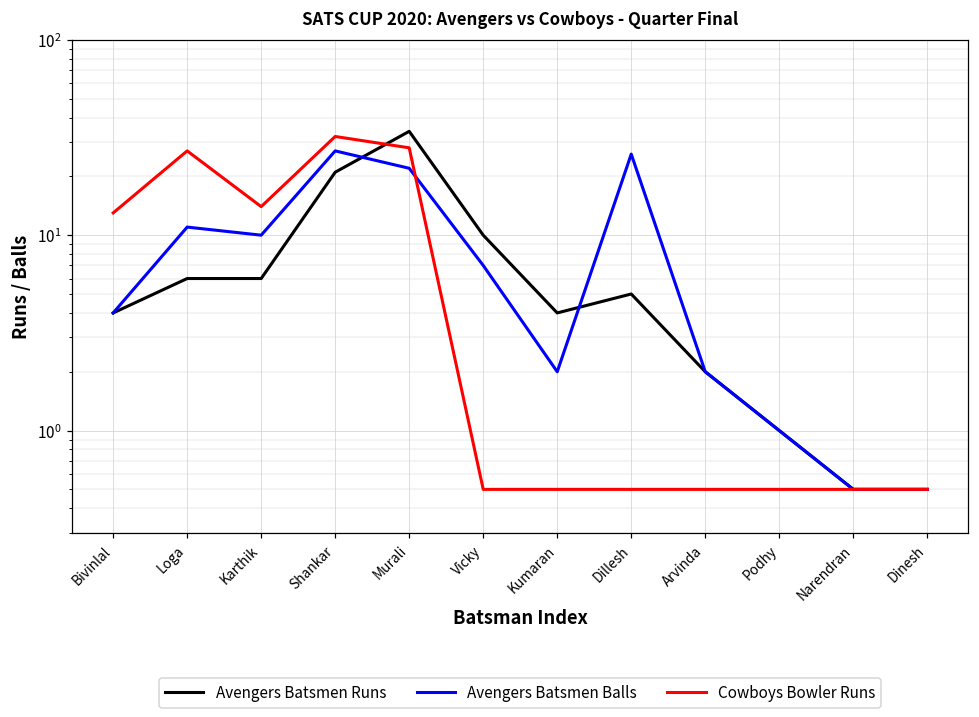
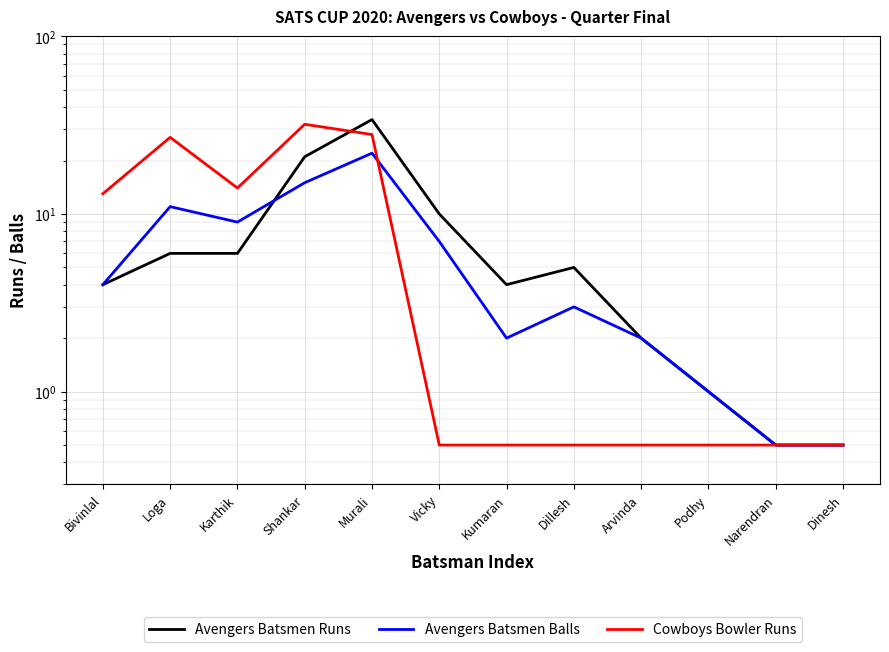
Avengers Batsmen Balls, Karthik: 10 -> 9
Avengers Batsmen Balls, Shankar: 27 -> 15
Avengers Batsmen Balls, Dillesh: 26 -> 3
